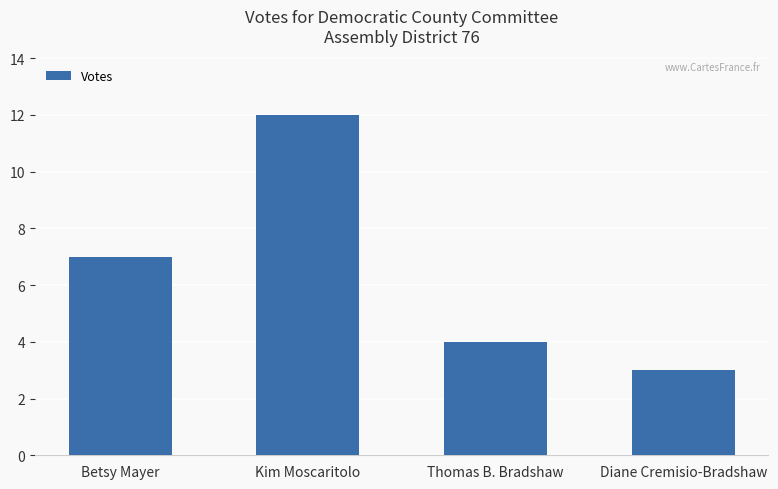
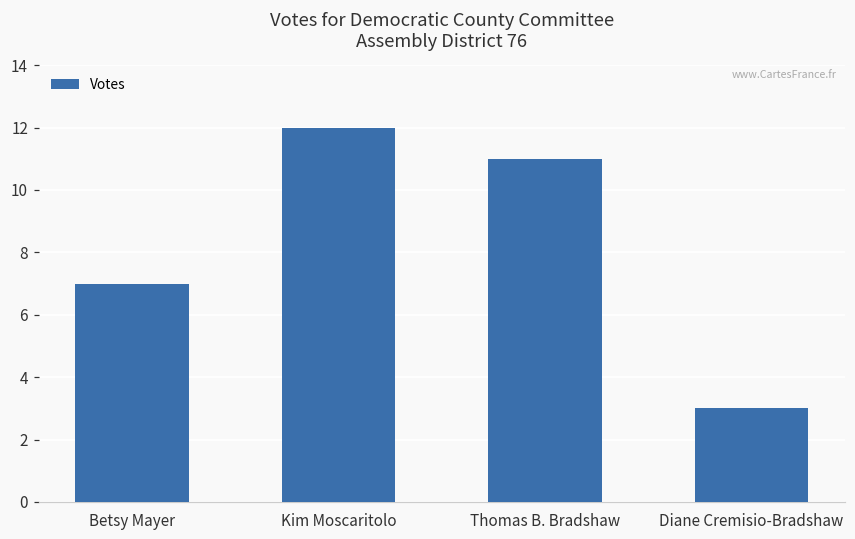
Thomas B. Bradshaw: 4 -> 11
